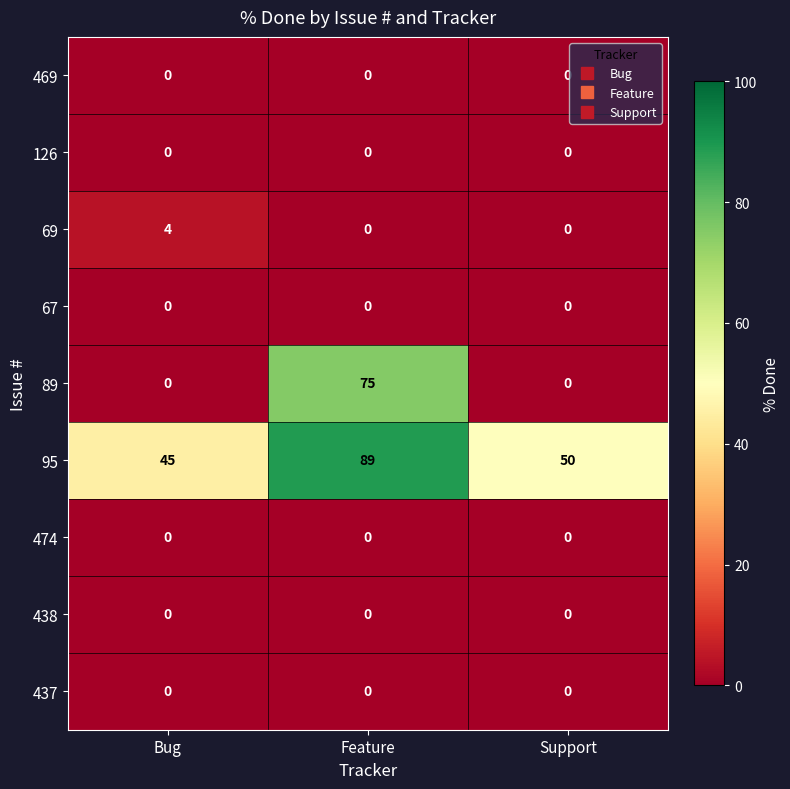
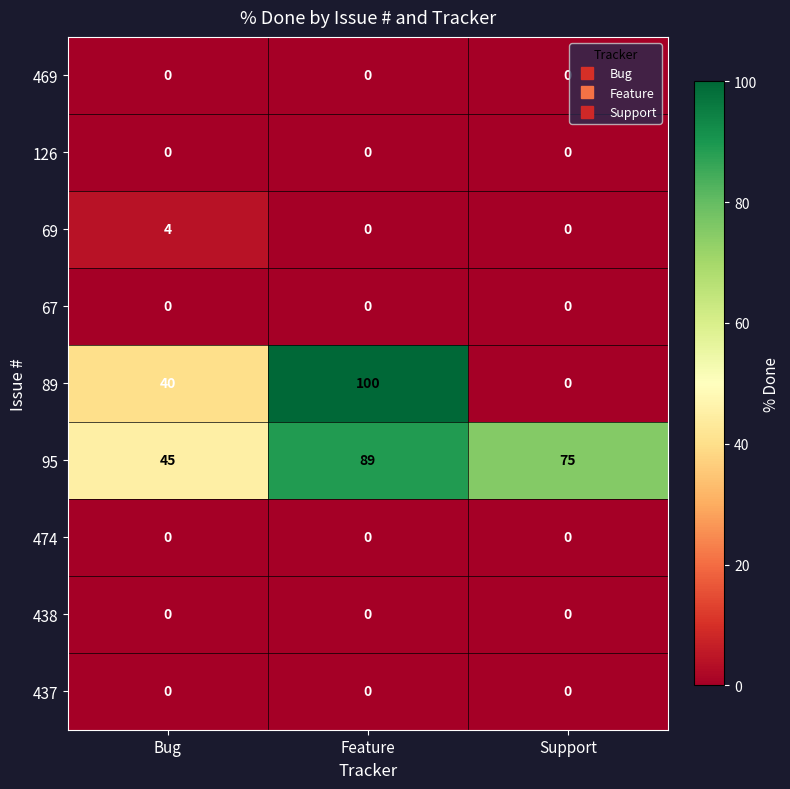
89, Bug: 0 -> 40
89, Feature: 75 -> 100
95, Support: 50 -> 75
